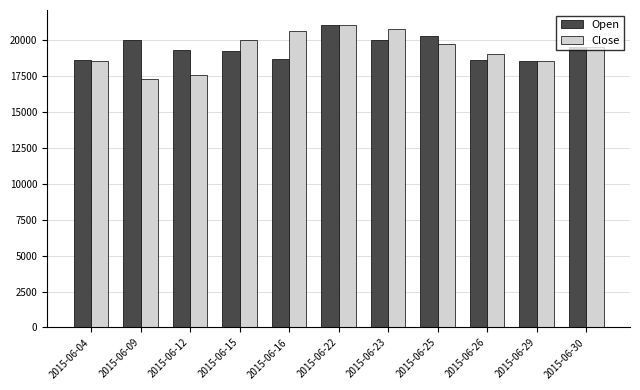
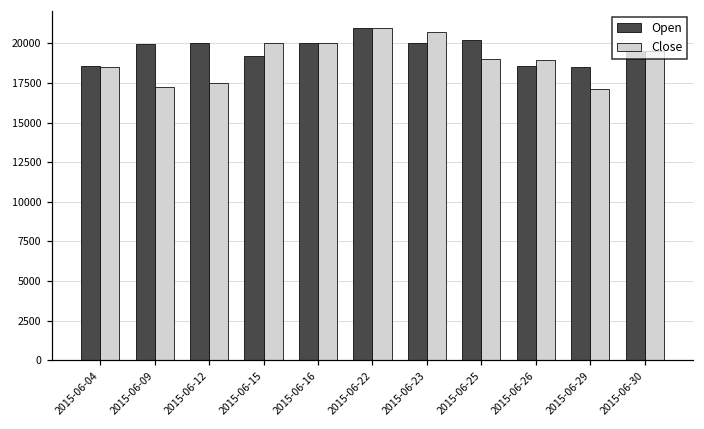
Open, 2015-06-12: 19200 -> 20000
Open, 2015-06-16: 18600 -> 20000
Close, 2015-06-16: 20600 -> 20000
Close, 2015-06-25: 19700 -> 19000
Close, 2015-06-29: 18500 -> 17100
